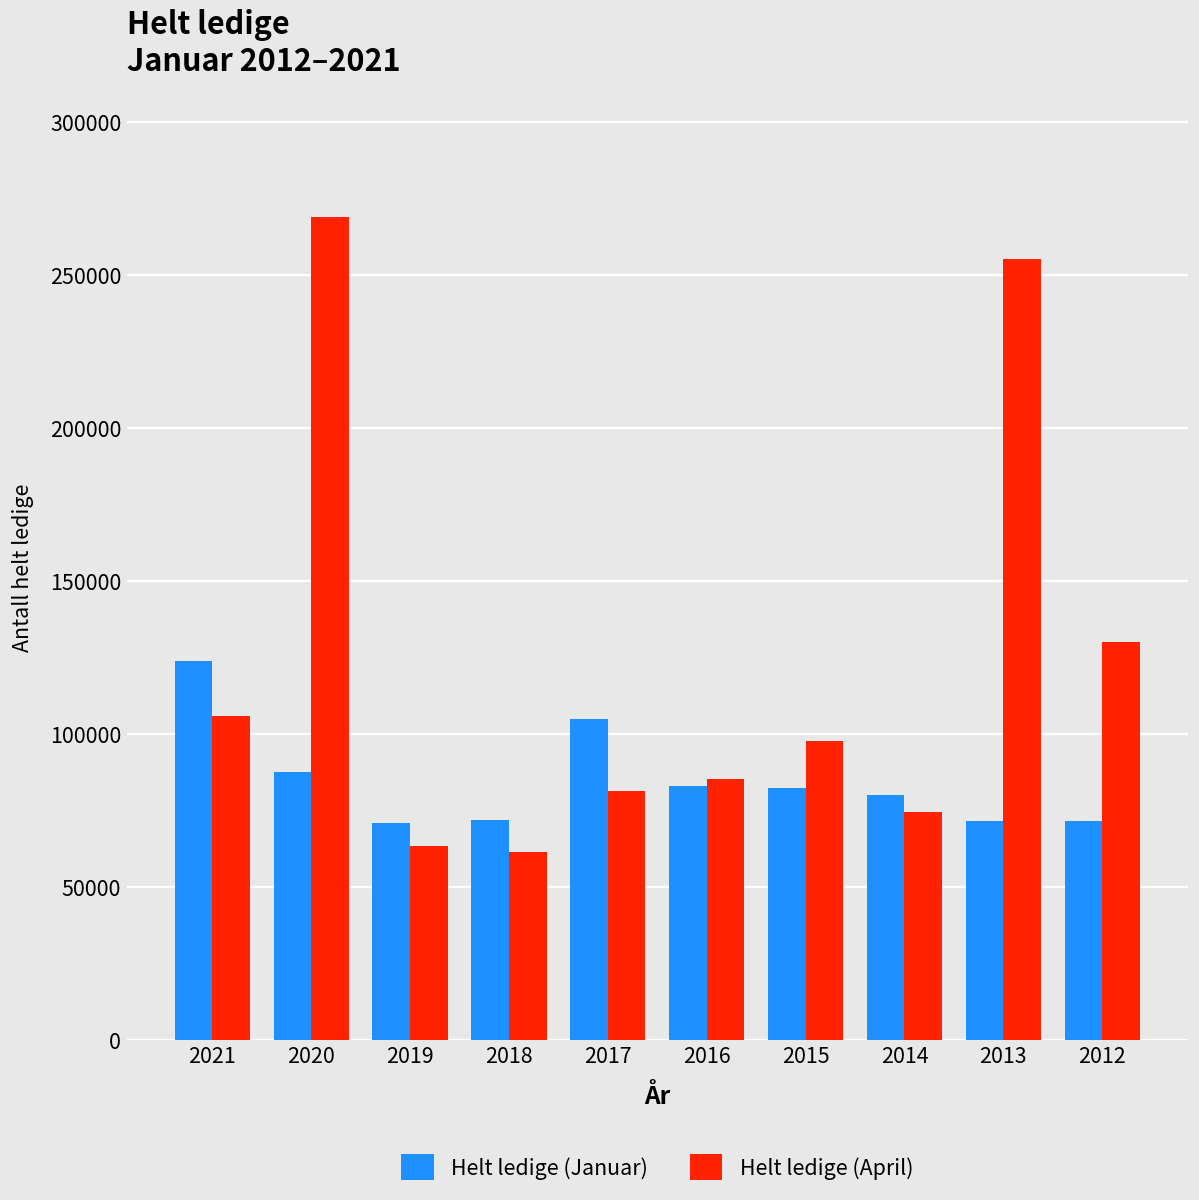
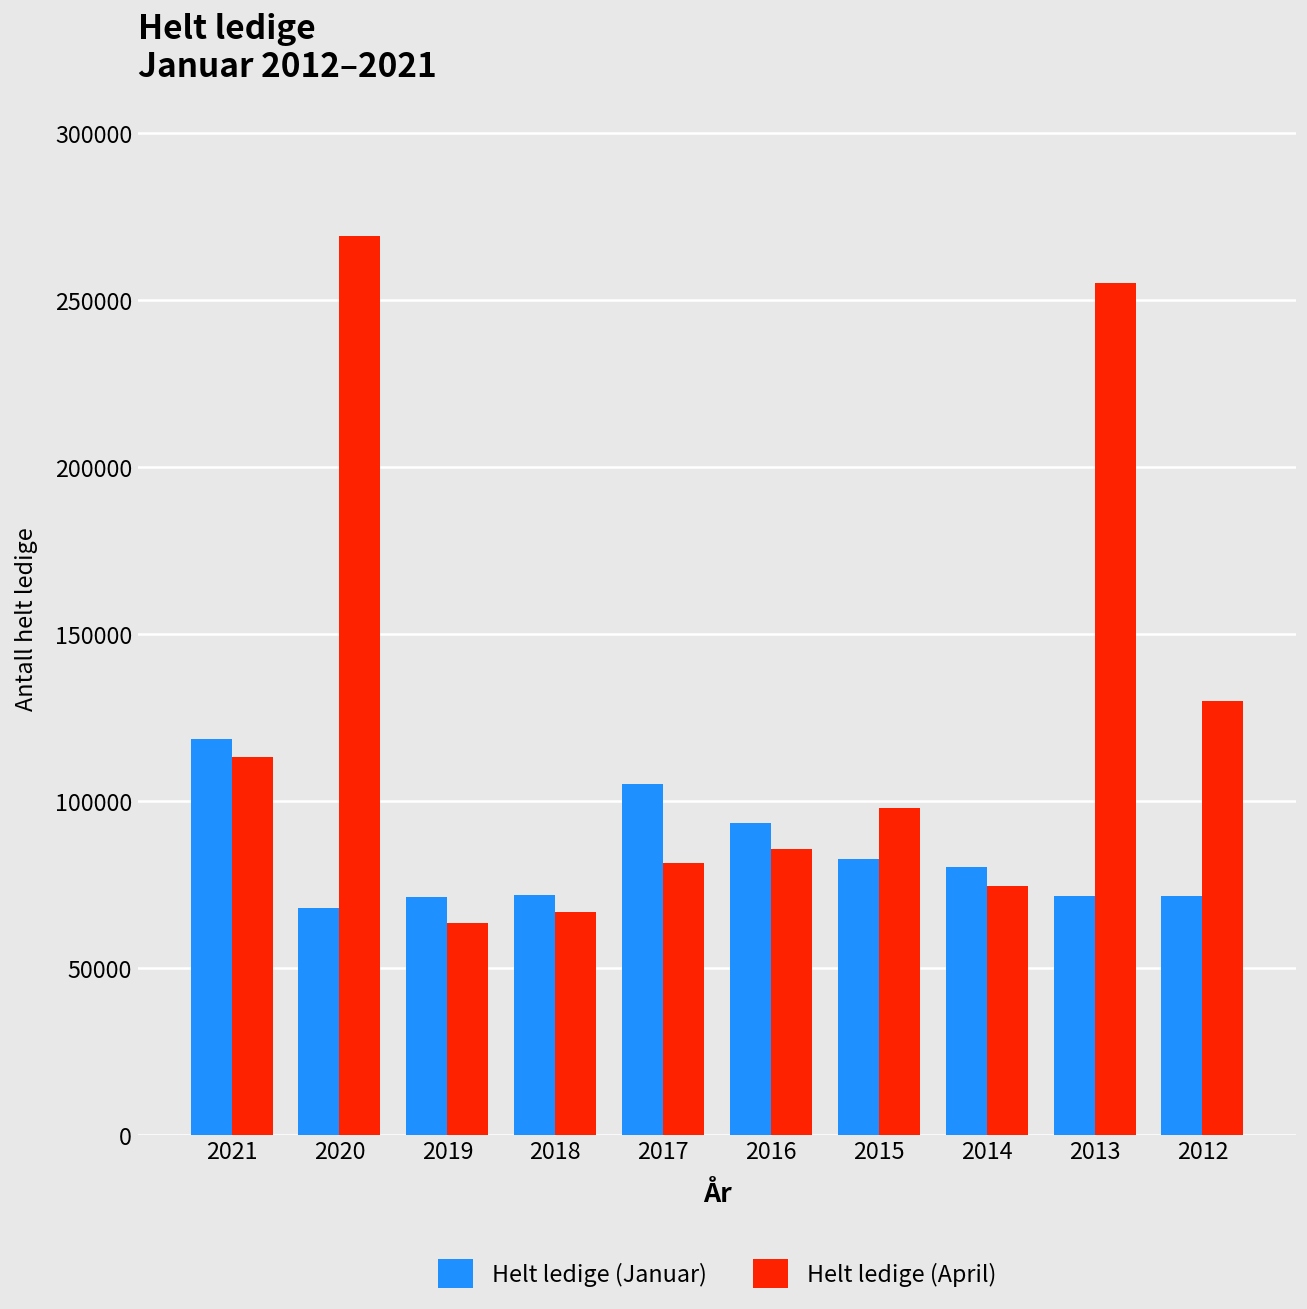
Helt ledige (Januar), 2021: 124000 -> 119000
Helt ledige (April), 2021: 106000 -> 113000
Helt ledige (Januar), 2020: 88000 -> 68000
Helt ledige (April), 2018: 62000 -> 67000
Helt ledige (Januar), 2016: 83000 -> 93000
